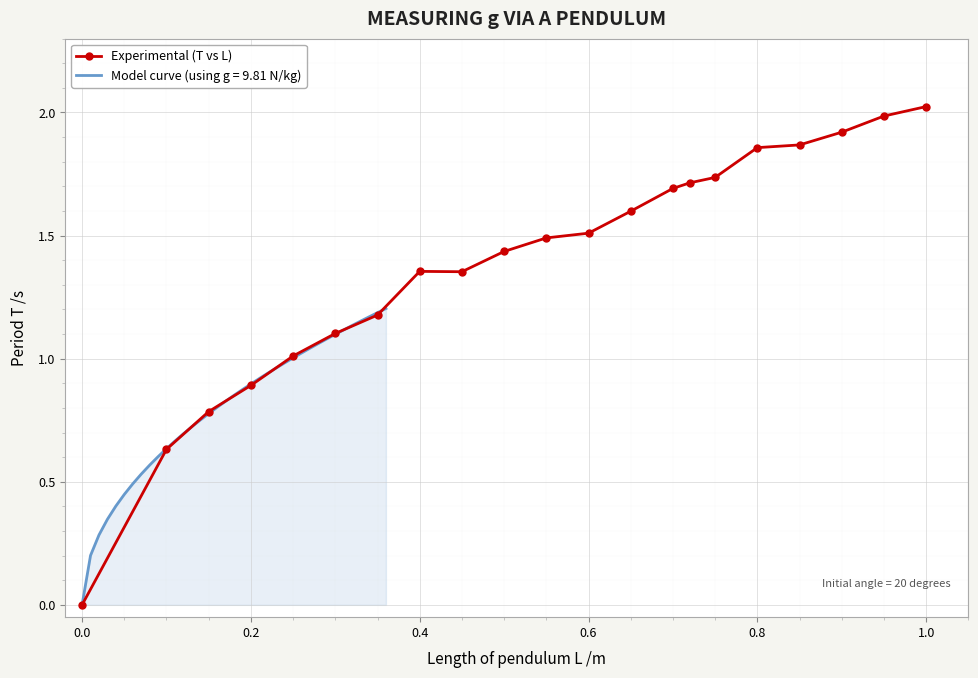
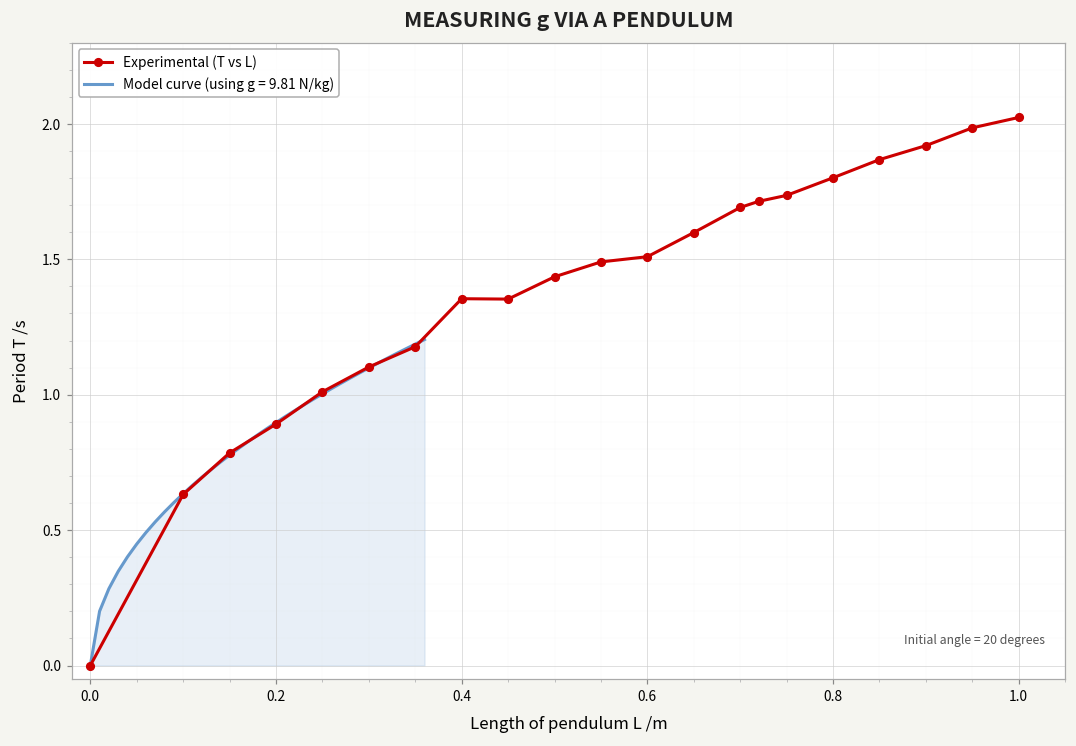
Experimental (T vs L), 0.8: 1.86 -> 1.80
